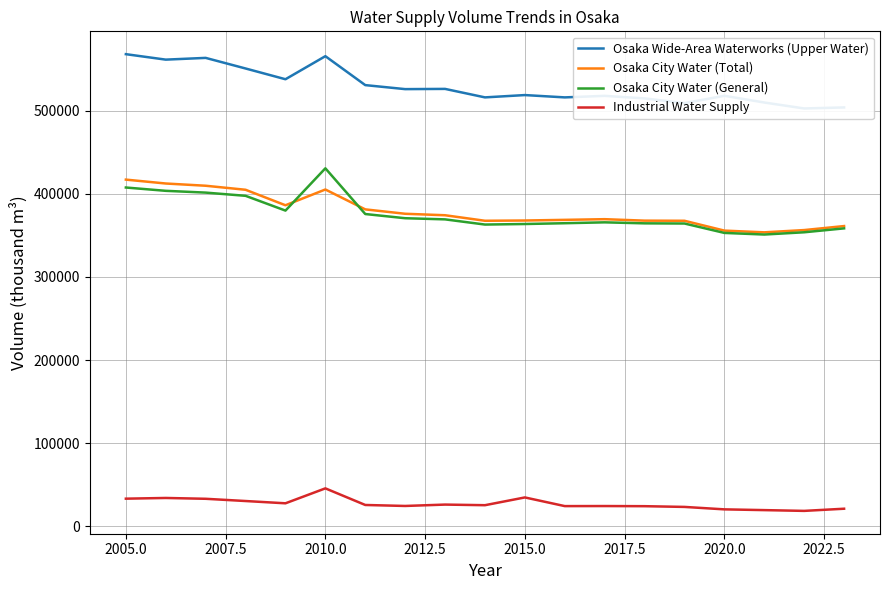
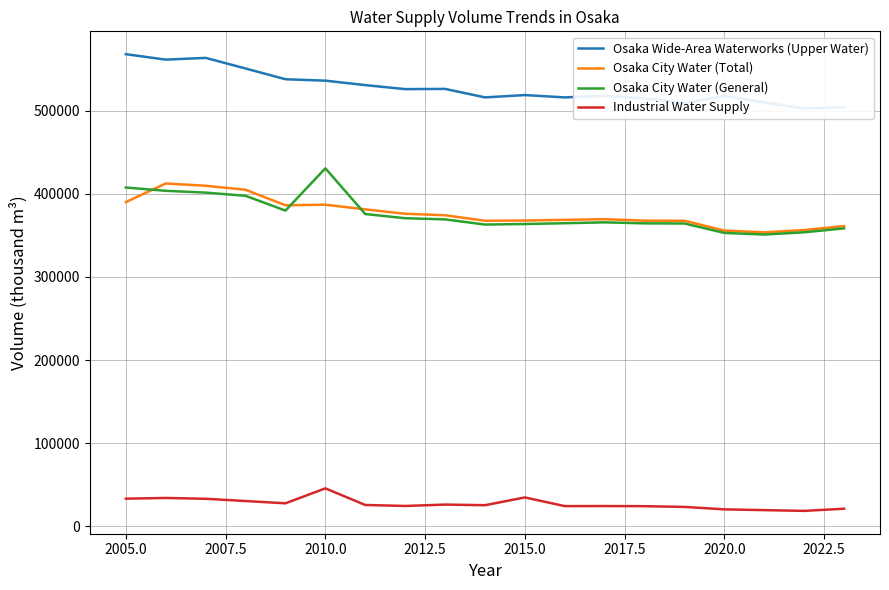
Osaka City Water (Total), 2005.0: 420000 -> 390000
Osaka Wide-Area Waterworks (Upper Water), 2010.0: 570000 -> 540000
Osaka City Water (Total), 2010.0: 410000 -> 390000
